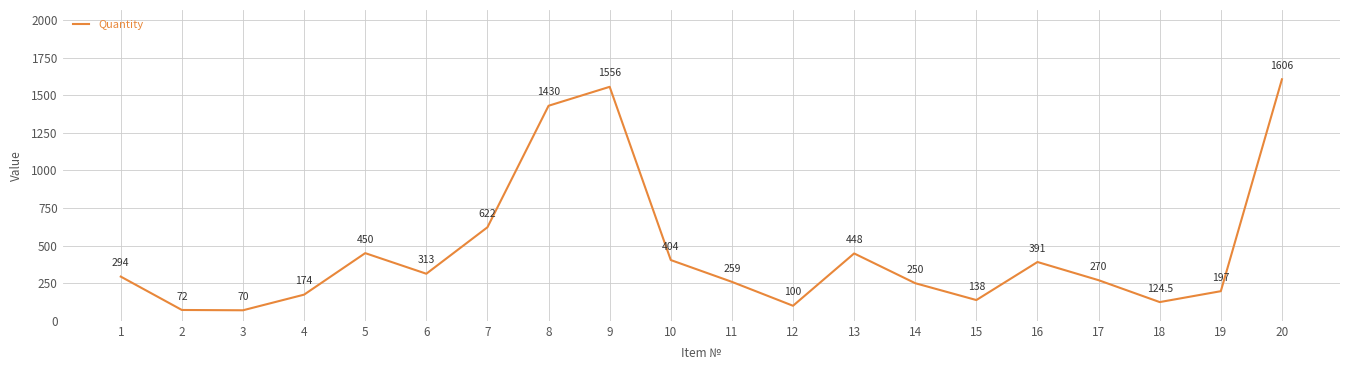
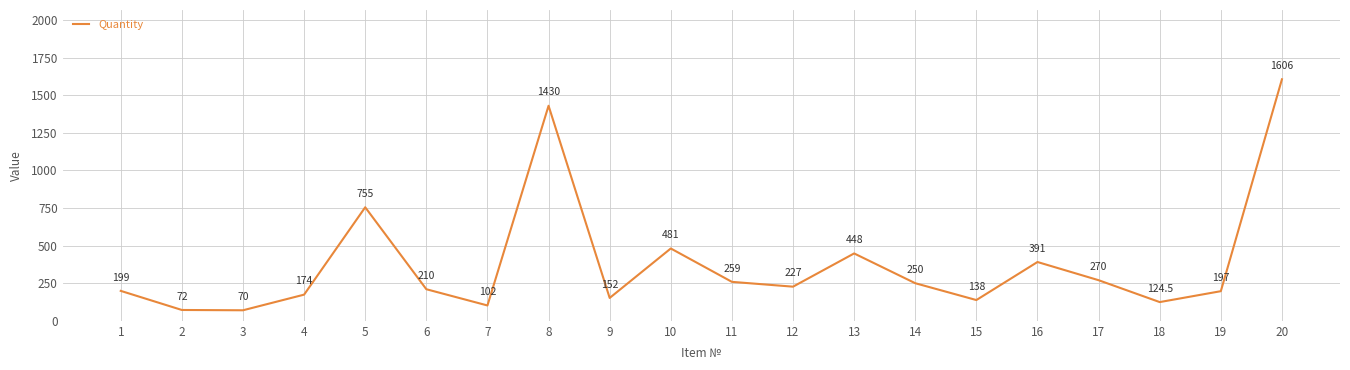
1: 294 -> 199
5: 450 -> 755
6: 313 -> 210
7: 622 -> 102
9: 1556 -> 152
10: 404 -> 481
12: 100 -> 227
